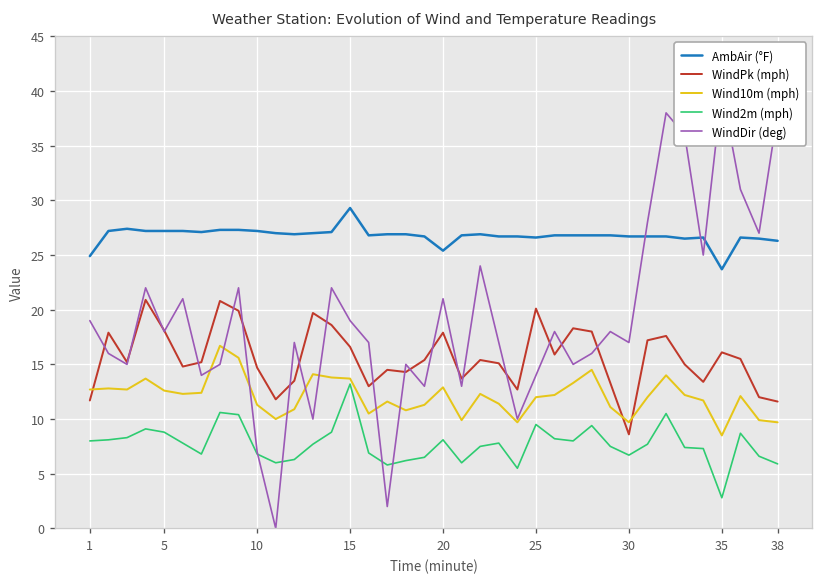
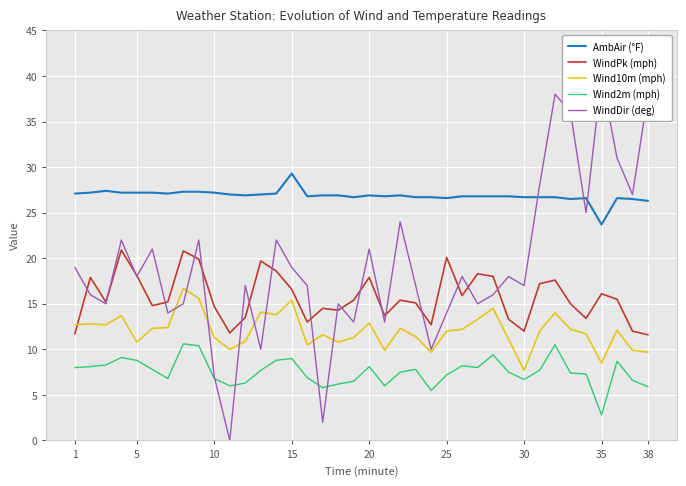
AmbAir (°F), 1: 25 -> 27
Wind10m (mph), 5: 13 -> 11
Wind10m (mph), 15: 14 -> 15
Wind2m (mph), 15: 13 -> 9
AmbAir (°F), 20: 25 -> 27
Wind2m (mph), 25: 10 -> 7
WindPk (mph), 30: 9 -> 12
Wind10m (mph), 30: 10 -> 8
